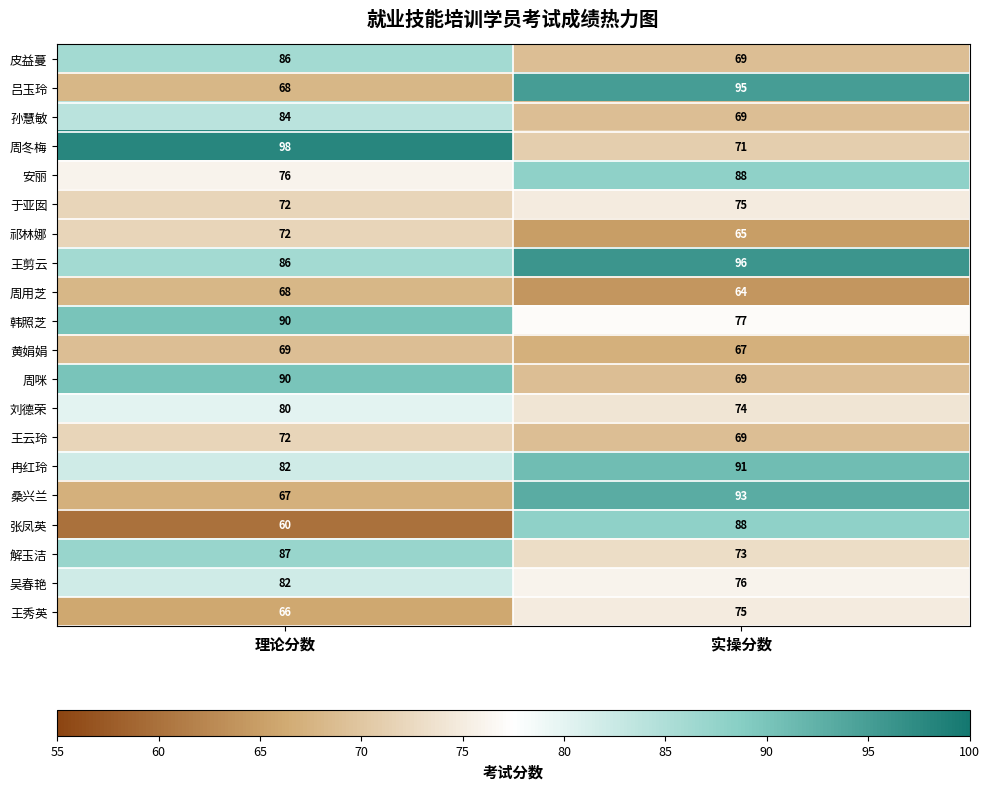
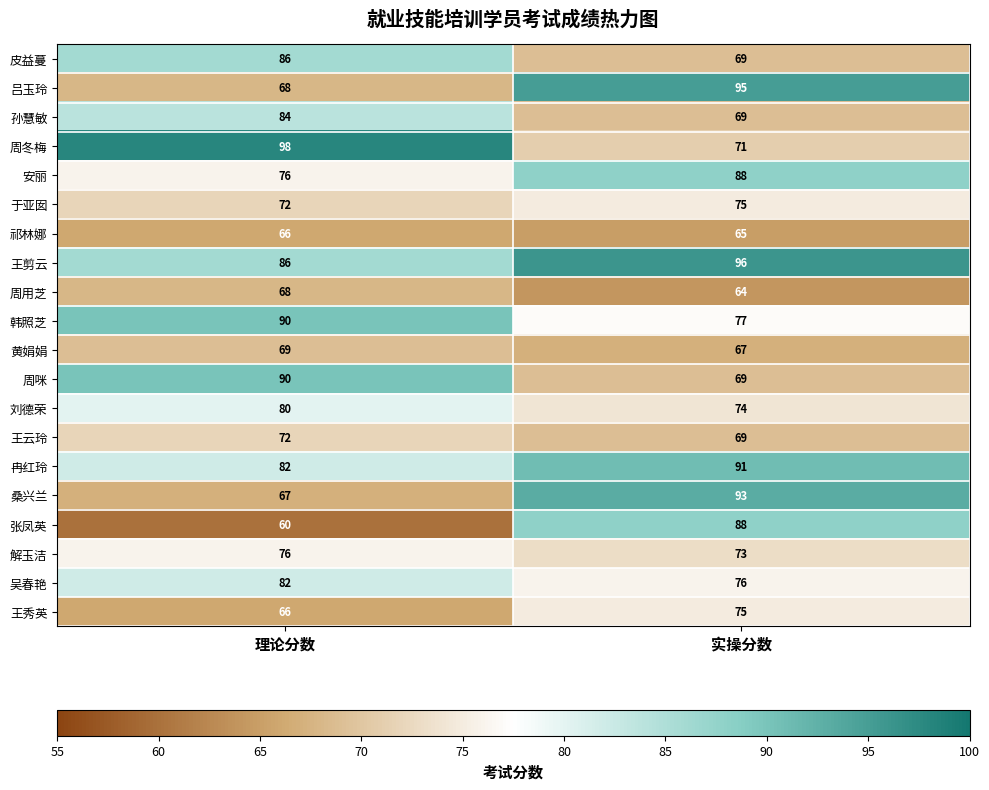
祁林娜, 理论分数: 72 -> 66
解玉洁, 理论分数: 87 -> 76
